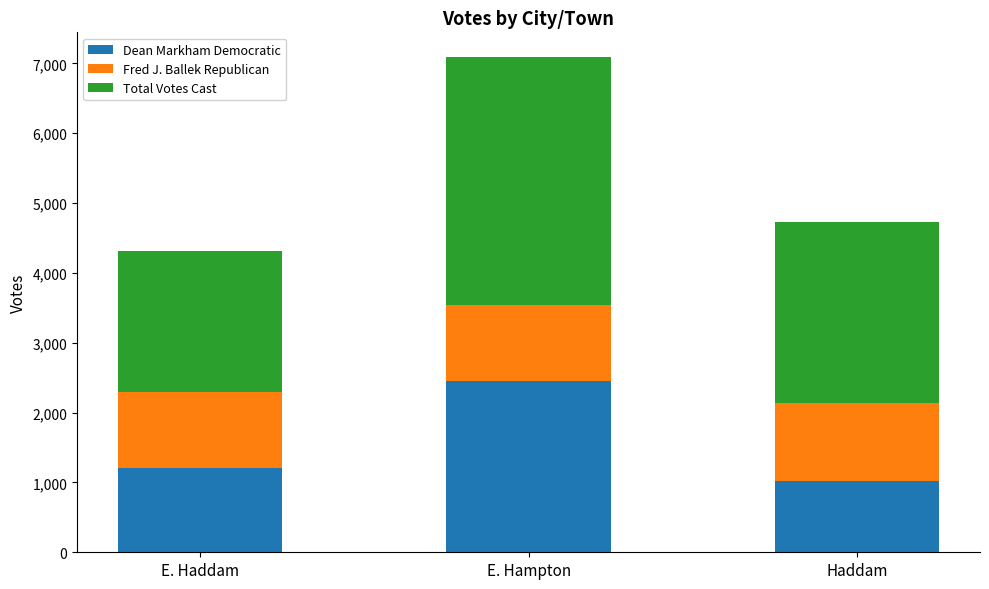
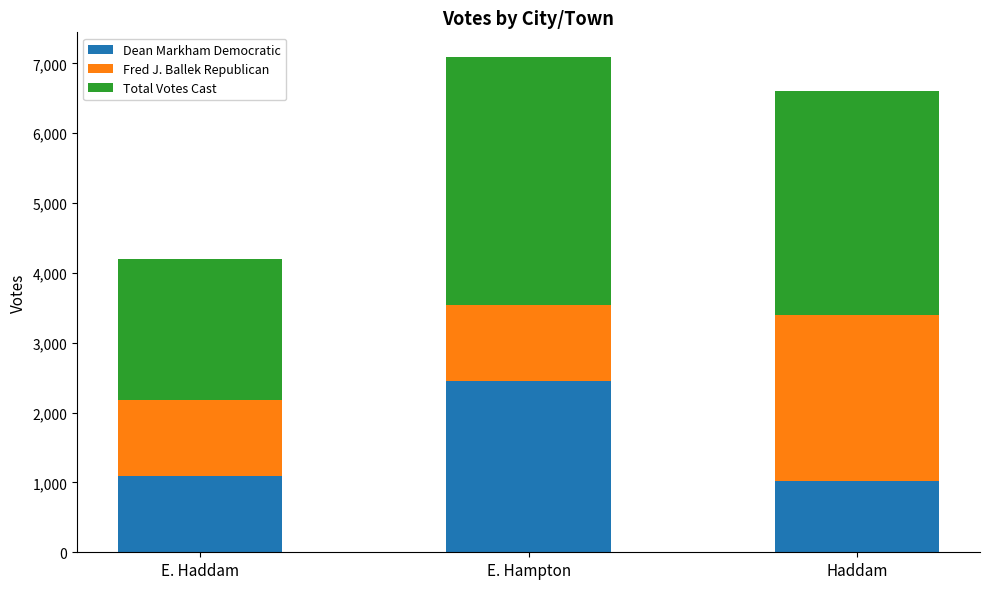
Dean Markham Democratic, E. Haddam: 1,200 -> 1,100
Fred J. Ballek Republican, Haddam: 1,100 -> 2,400
Total Votes Cast, Haddam: 2,600 -> 3,200
